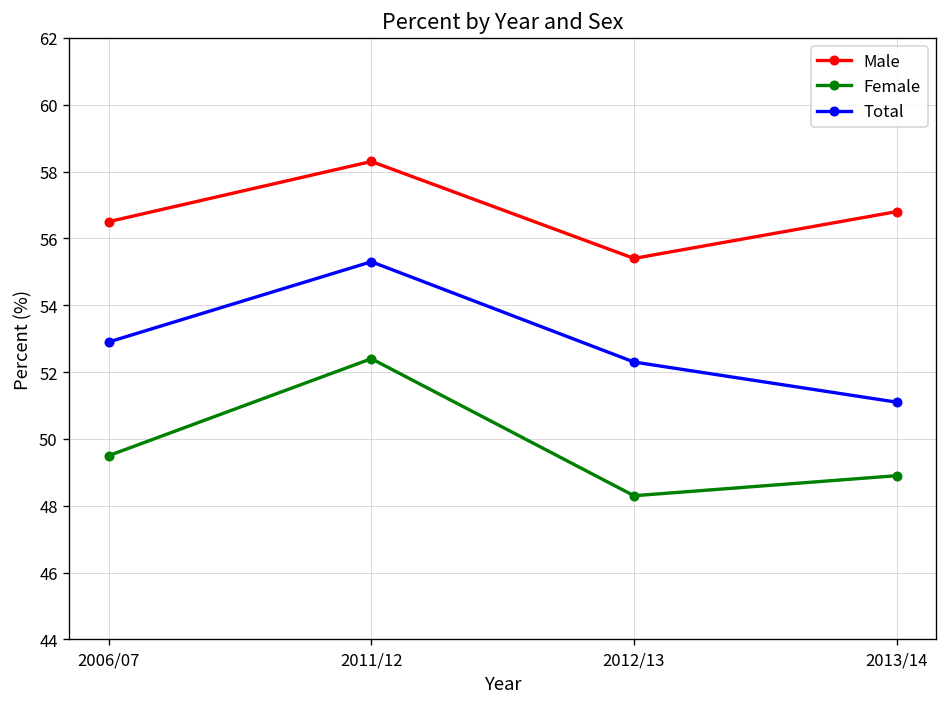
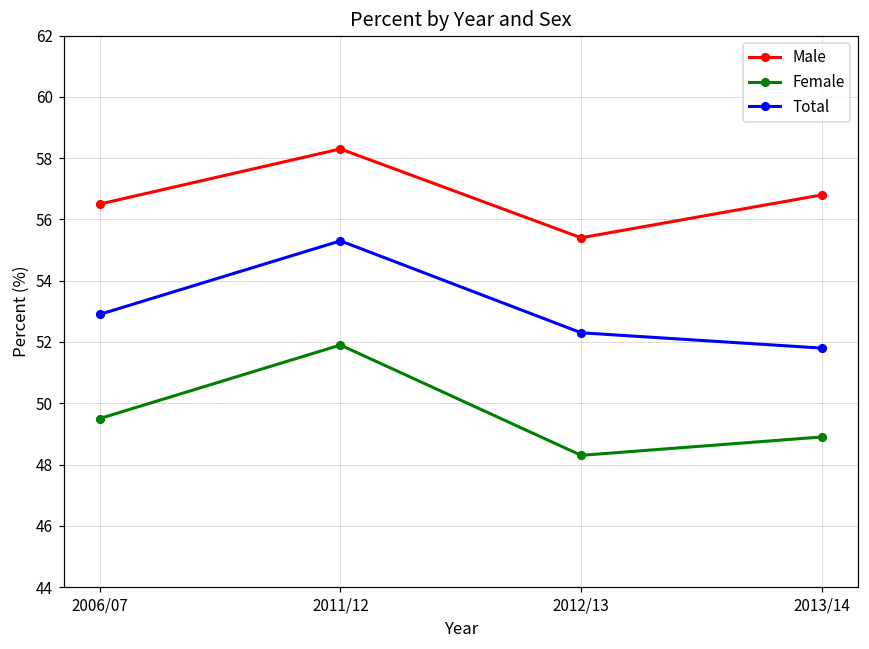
Female, 2011/12: 52.4 -> 51.9
Total, 2013/14: 51.1 -> 51.8
